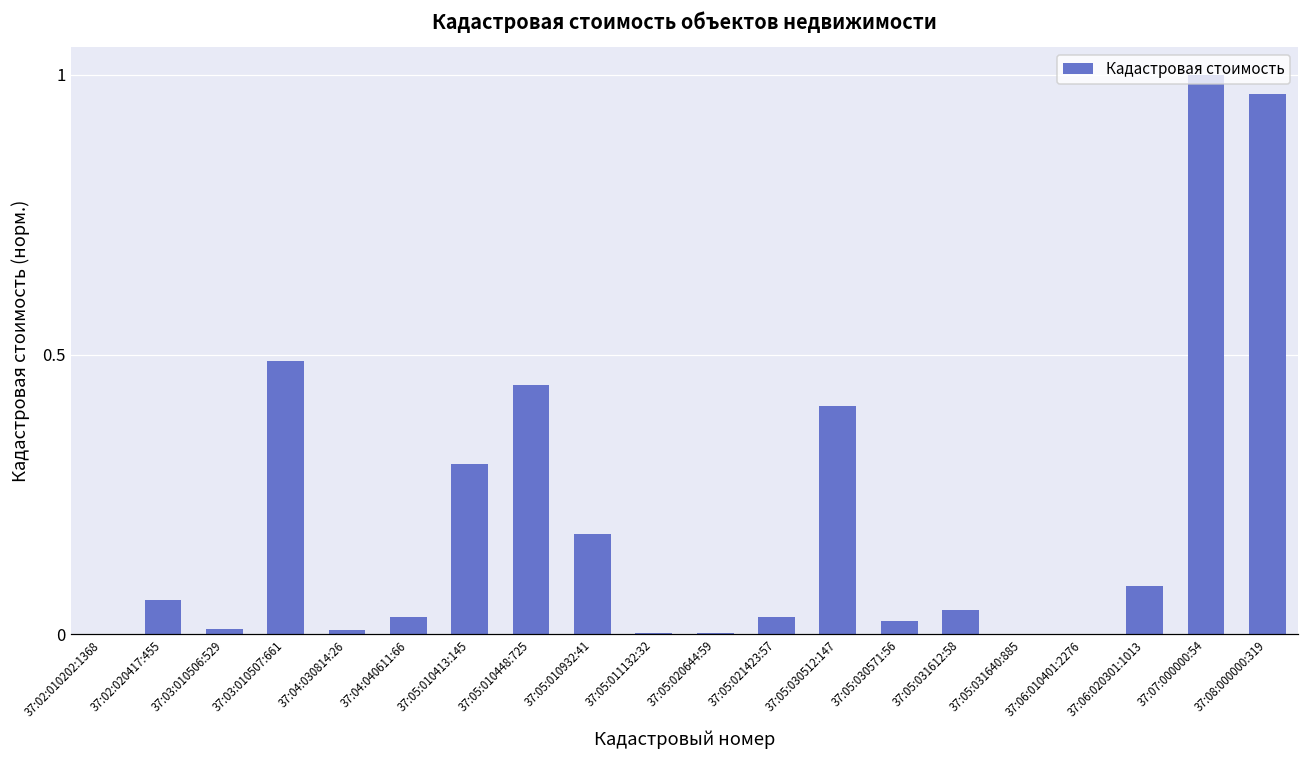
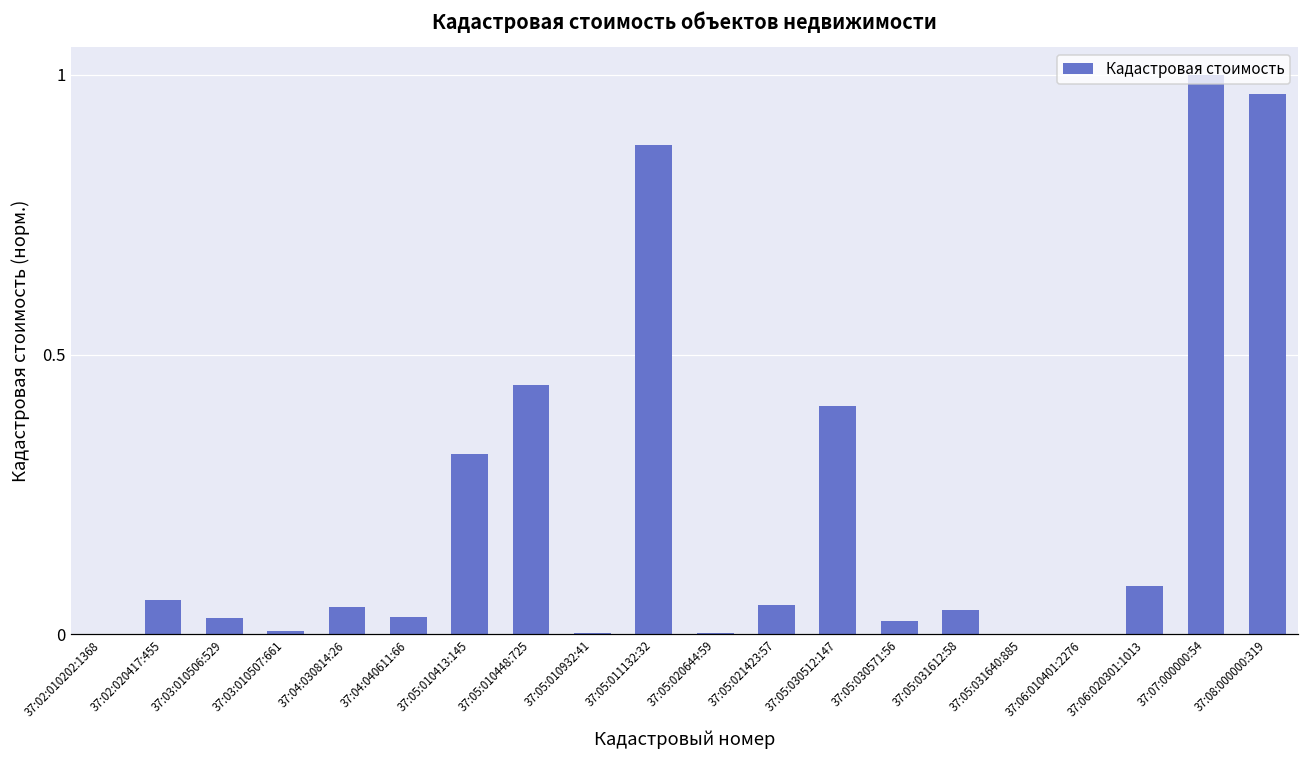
37:03:010506:529: 0.01 -> 0.03
37:03:010507:661: 0.49 -> 0.01
37:04:030814:26: 0.01 -> 0.05
37:05:010413:145: 0.30 -> 0.32
37:05:010932:41: 0.18 -> 0.00
37:05:011132:32: 0.00 -> 0.87
37:05:021423:57: 0.03 -> 0.05
